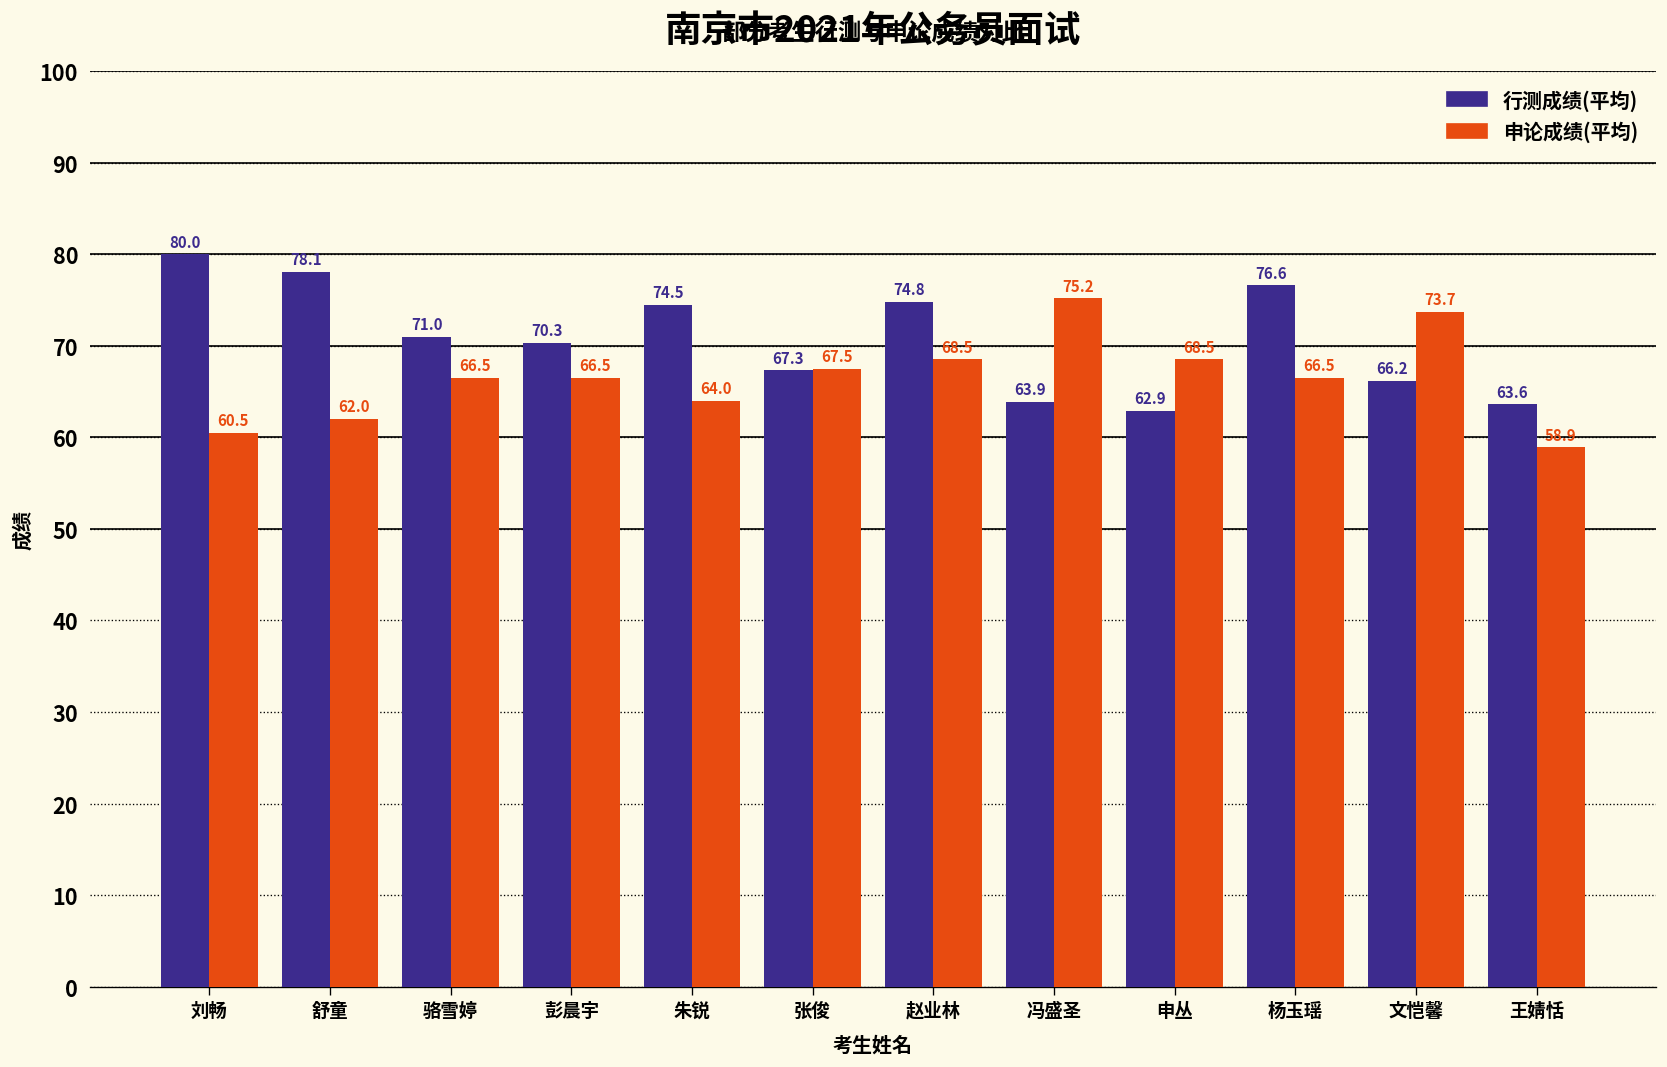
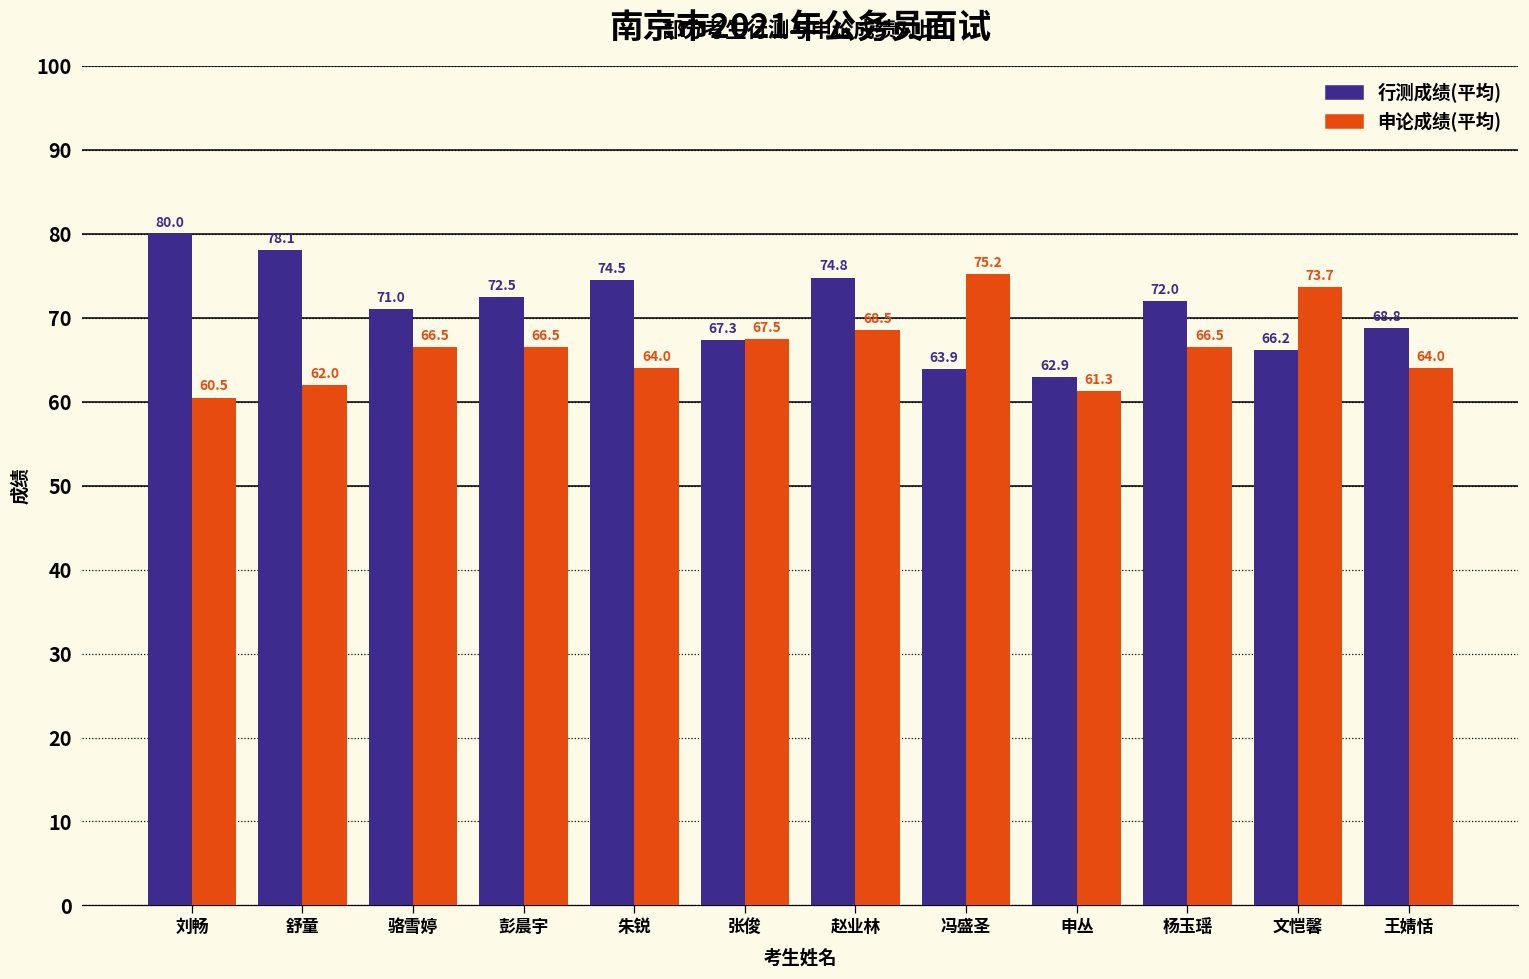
行测成绩(平均), 彭晨宇: 70.3 -> 72.5
申论成绩(平均), 申丛: 68.5 -> 61.3
行测成绩(平均), 杨玉瑶: 76.6 -> 72.0
行测成绩(平均), 王婧恬: 63.6 -> 68.8
申论成绩(平均), 王婧恬: 58.9 -> 64.0
